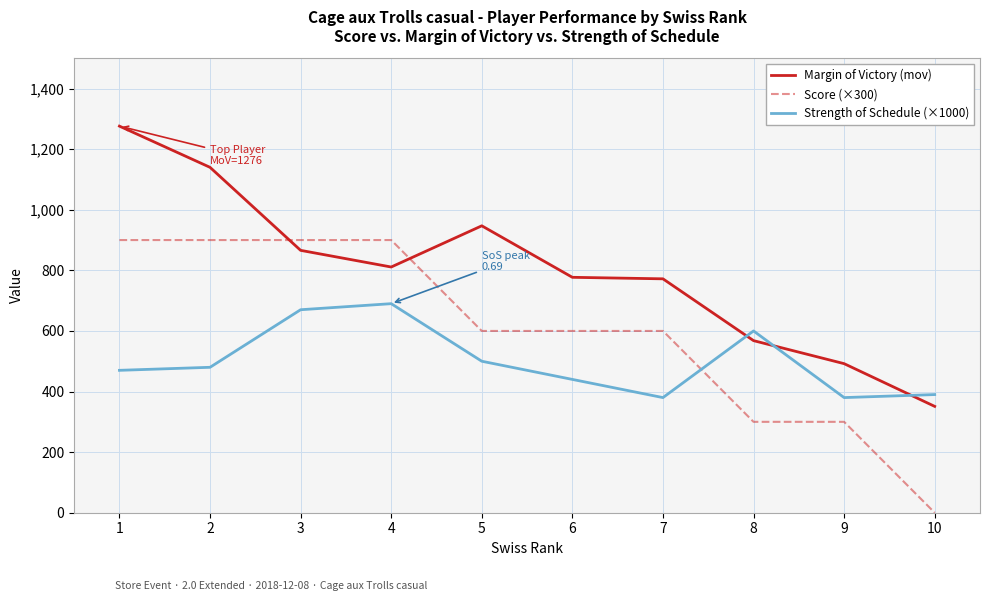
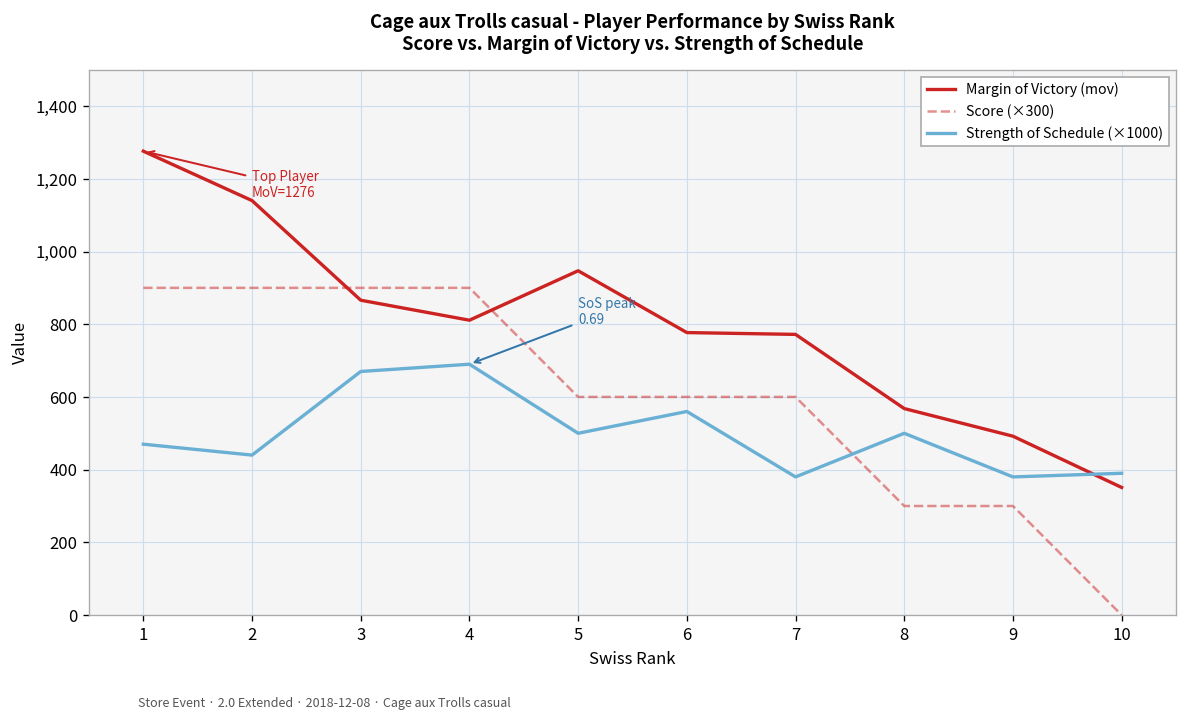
Strength of Schedule (×1000), 2: 480 -> 440
Strength of Schedule (×1000), 6: 440 -> 560
Strength of Schedule (×1000), 8: 600 -> 500
